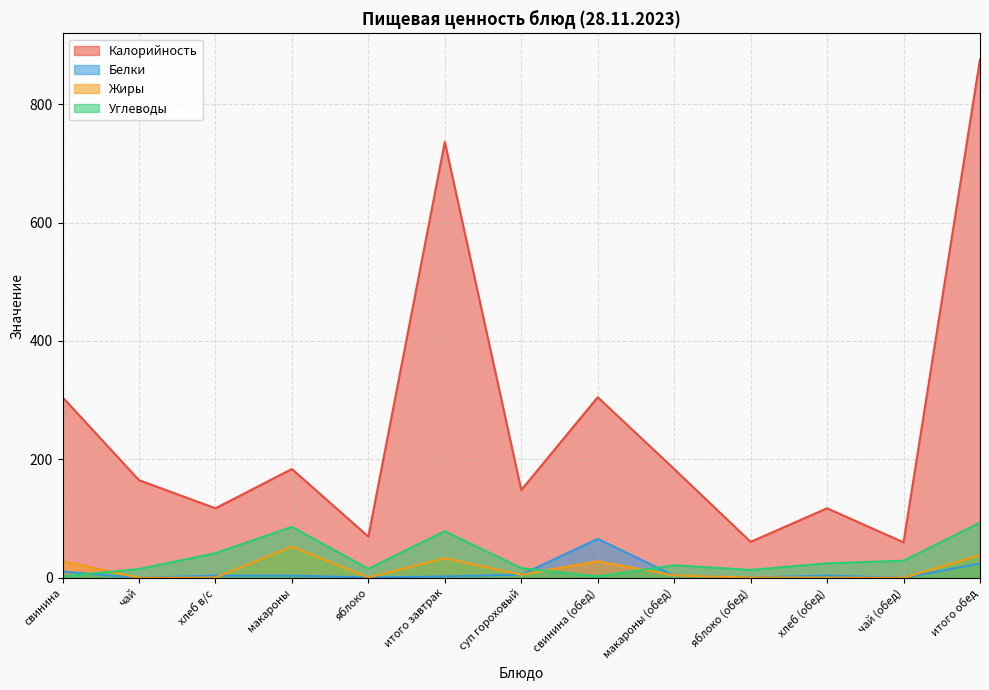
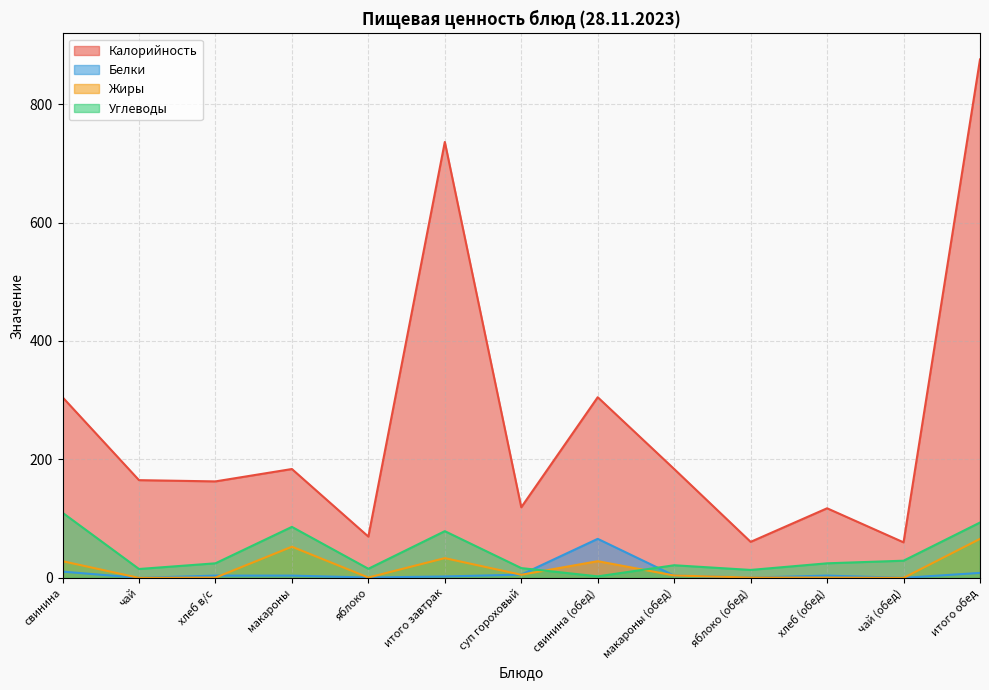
Углеводы, свинина: 0 -> 110
Калорийность, хлеб в/с: 120 -> 160
Углеводы, хлеб в/с: 40 -> 20
Калорийность, суп гороховый: 150 -> 120
Белки, итого обед: 20 -> 10
Жиры, итого обед: 40 -> 70
